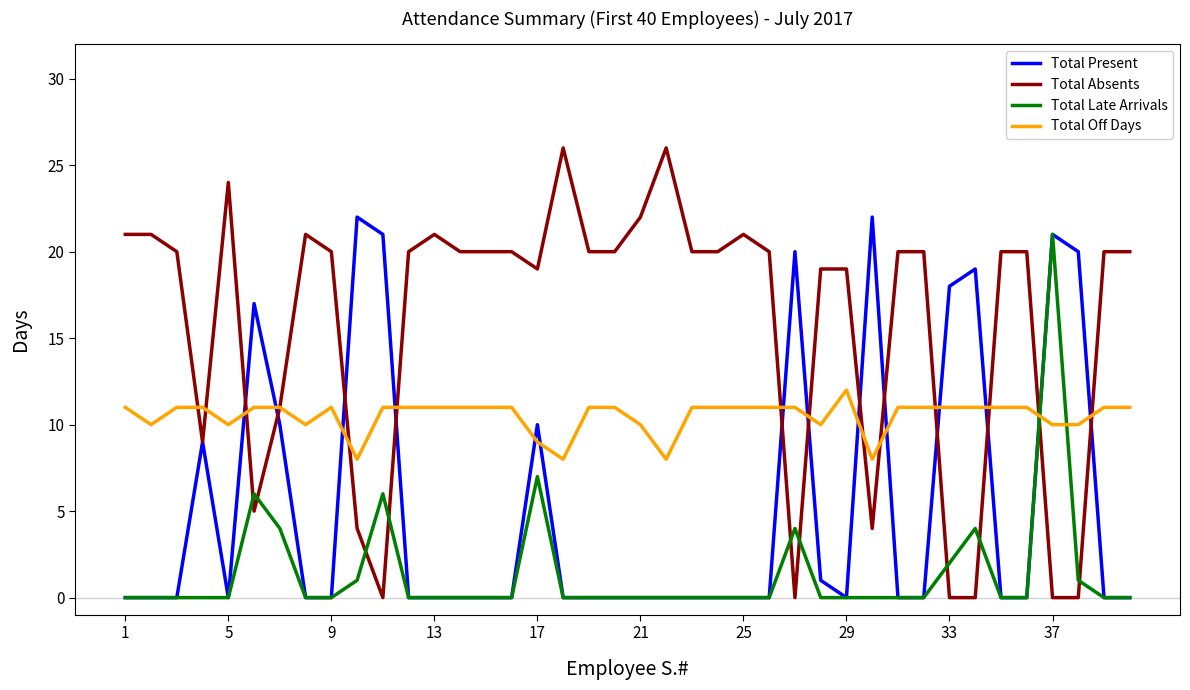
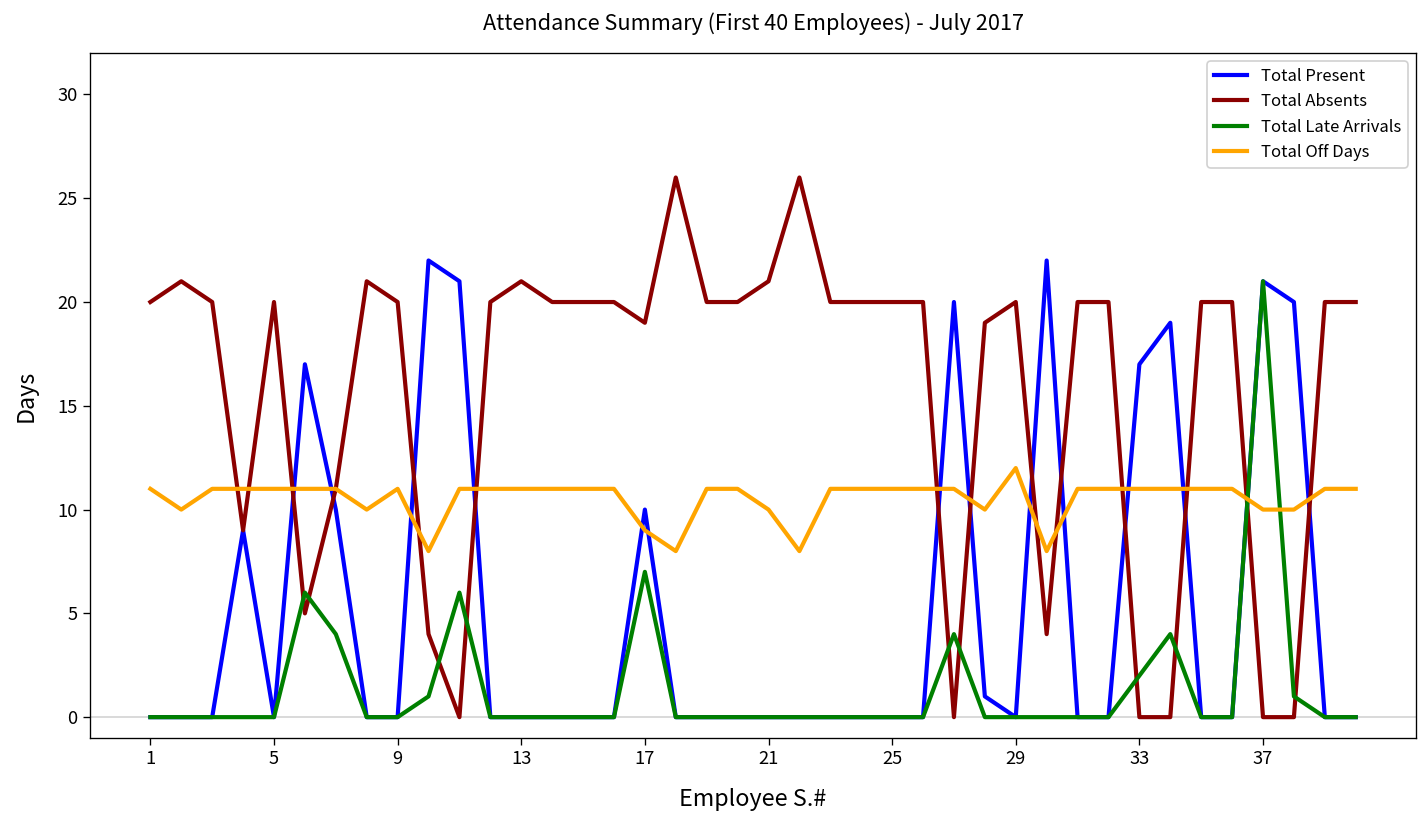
Total Absents, 1: 21 -> 20
Total Absents, 5: 24 -> 20
Total Off Days, 5: 10 -> 11
Total Absents, 21: 22 -> 21
Total Absents, 25: 21 -> 20
Total Absents, 29: 19 -> 20
Total Present, 33: 18 -> 17
